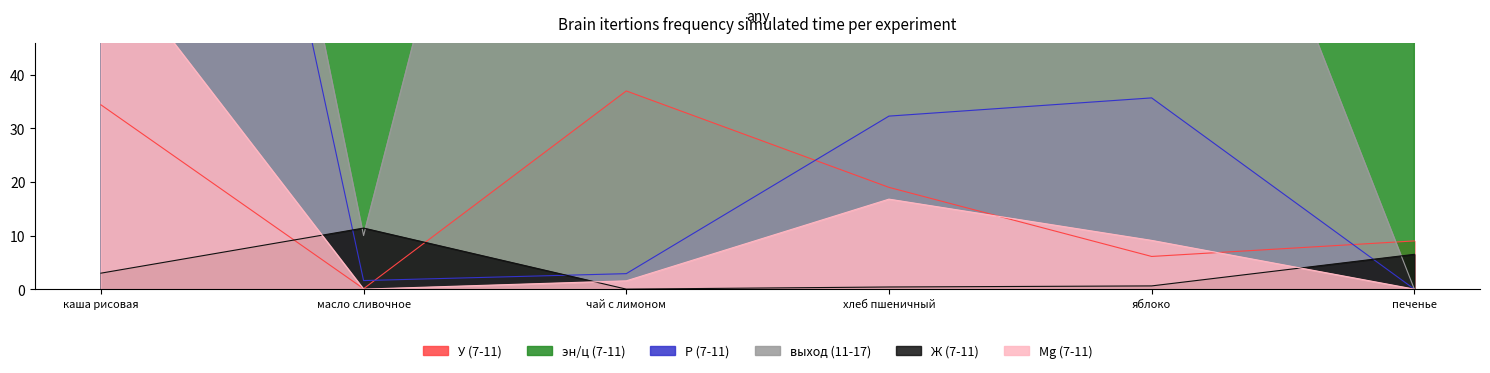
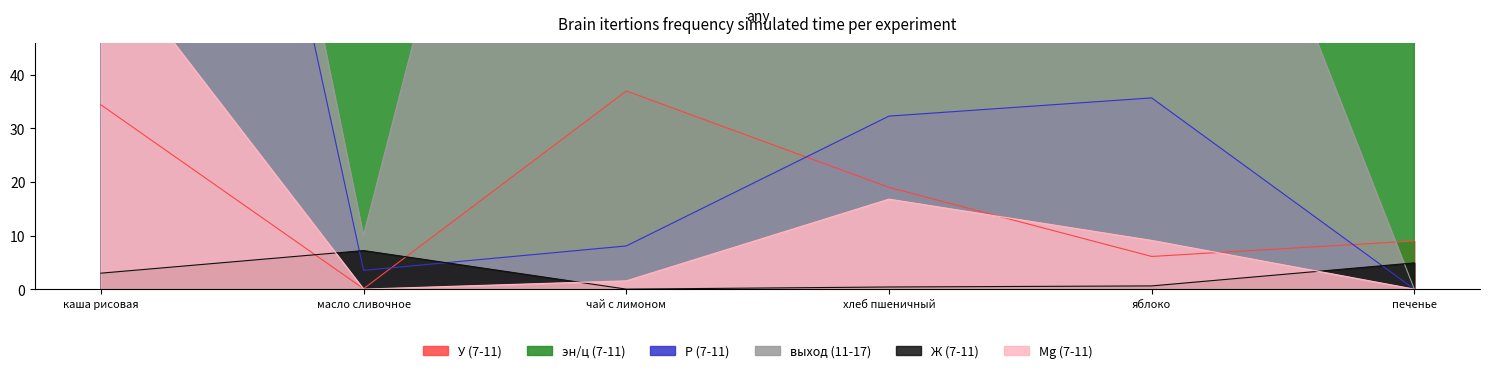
P (7-11), масло сливочное: 2 -> 4
Ж (7-11), масло сливочное: 11 -> 7
P (7-11), чай с лимоном: 3 -> 8
Ж (7-11), печенье: 7 -> 5
